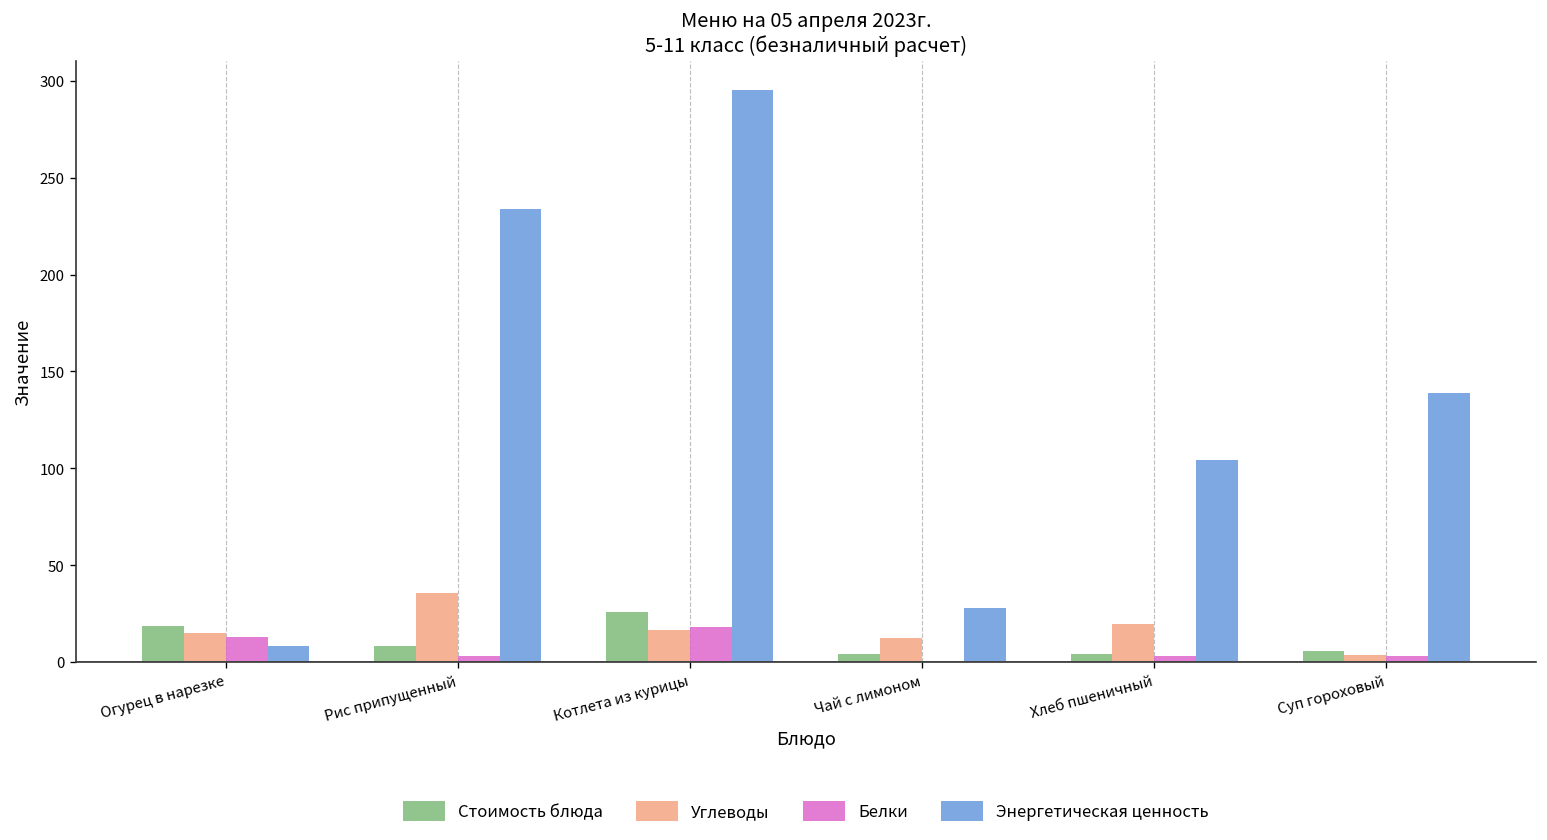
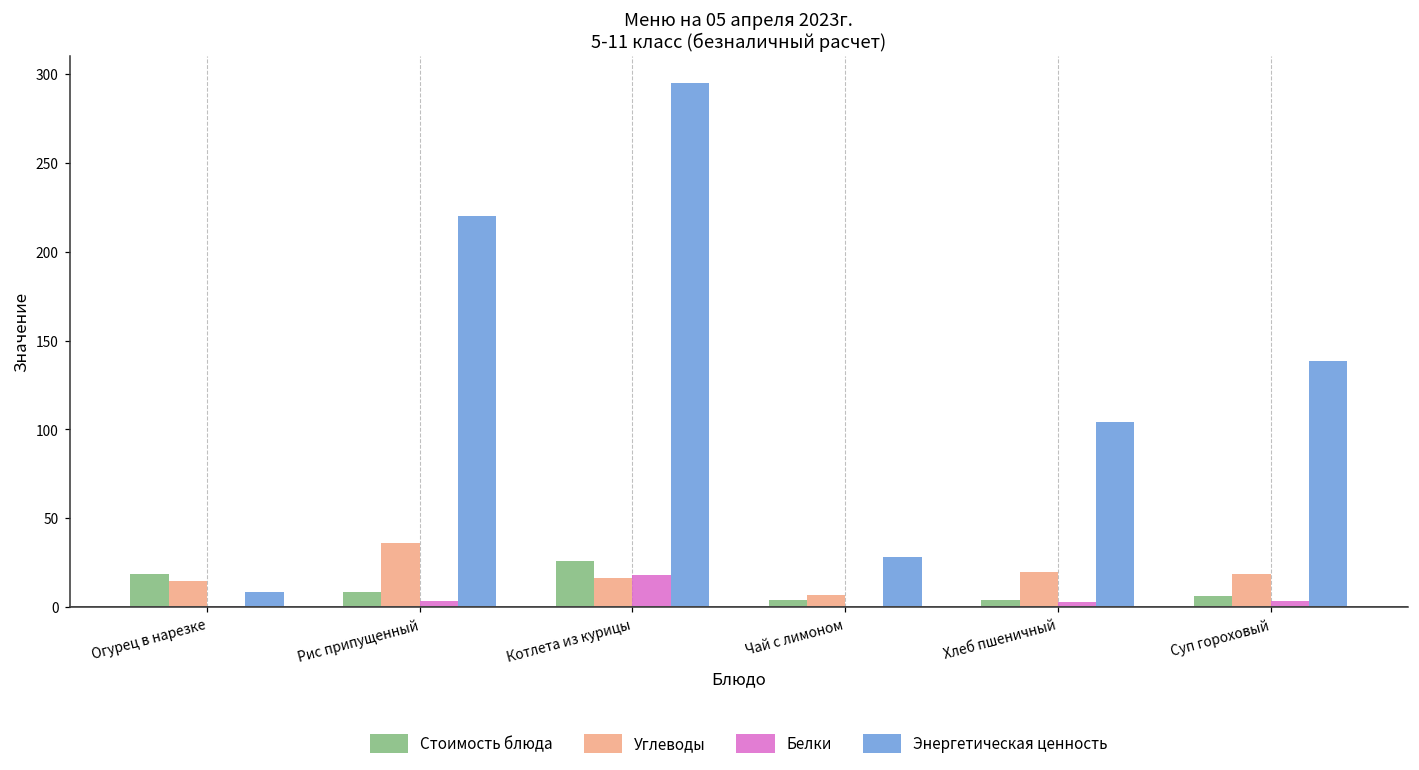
Белки, Огурец в нарезке: 13 -> 1
Энергетическая ценность, Рис припущенный: 234 -> 220
Углеводы, Чай с лимоном: 12 -> 7
Углеводы, Суп гороховый: 4 -> 19
